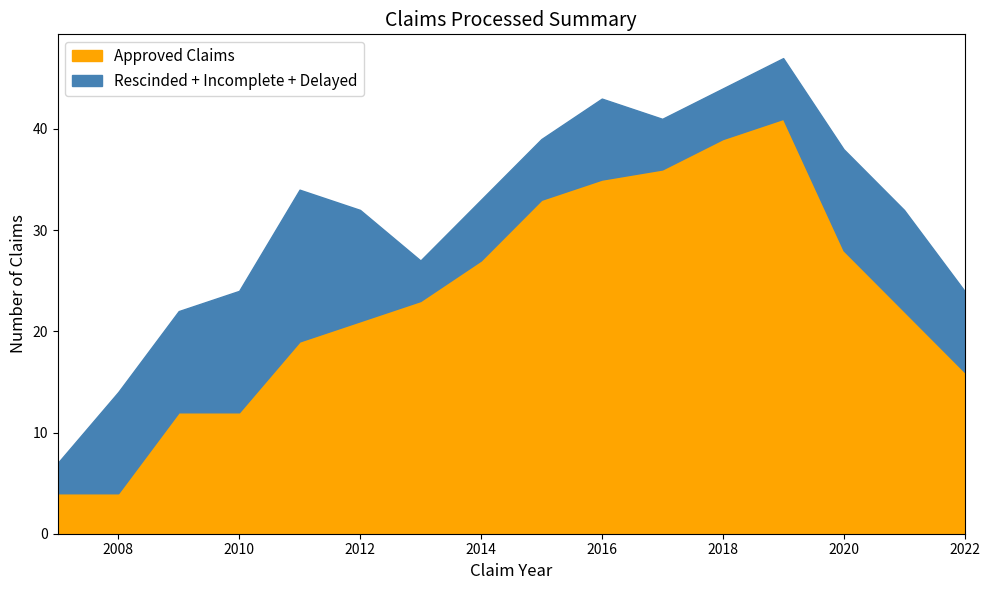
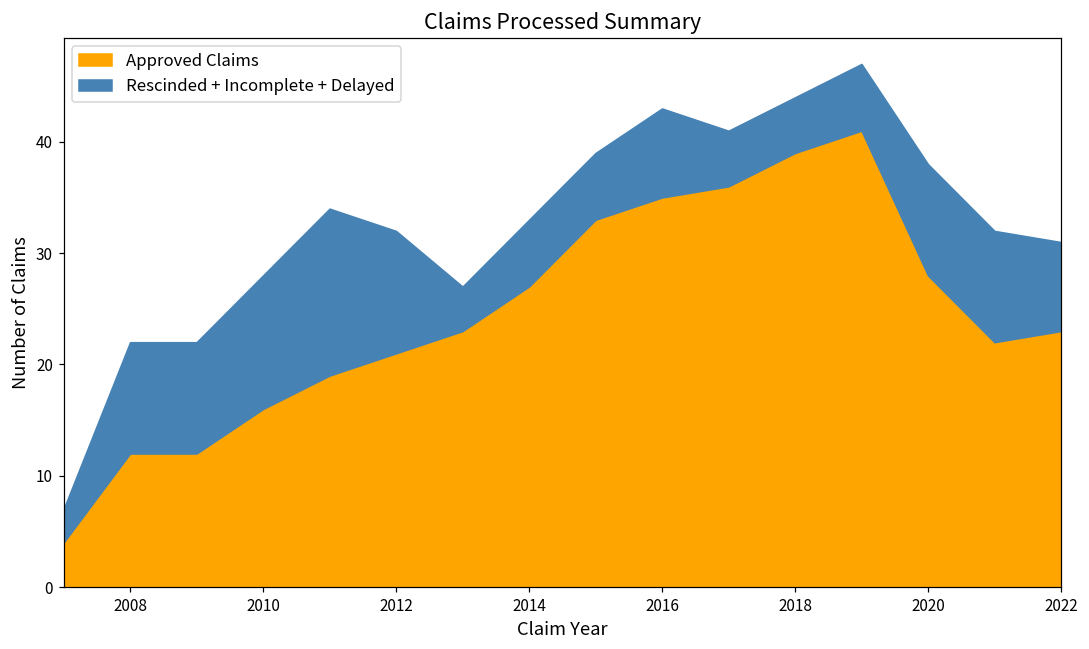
Approved Claims, 2008: 4 -> 12
Approved Claims, 2010: 12 -> 16
Approved Claims, 2022: 16 -> 23
